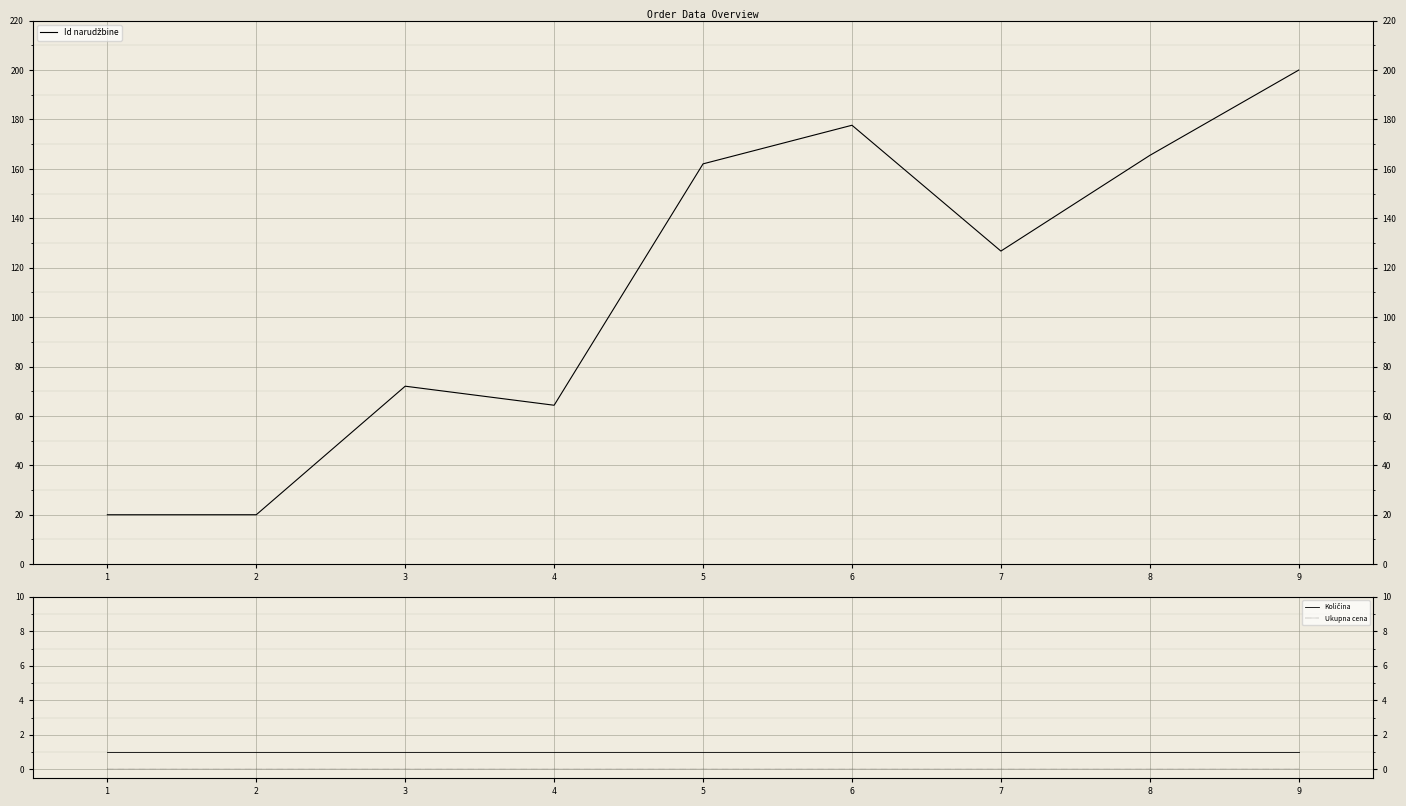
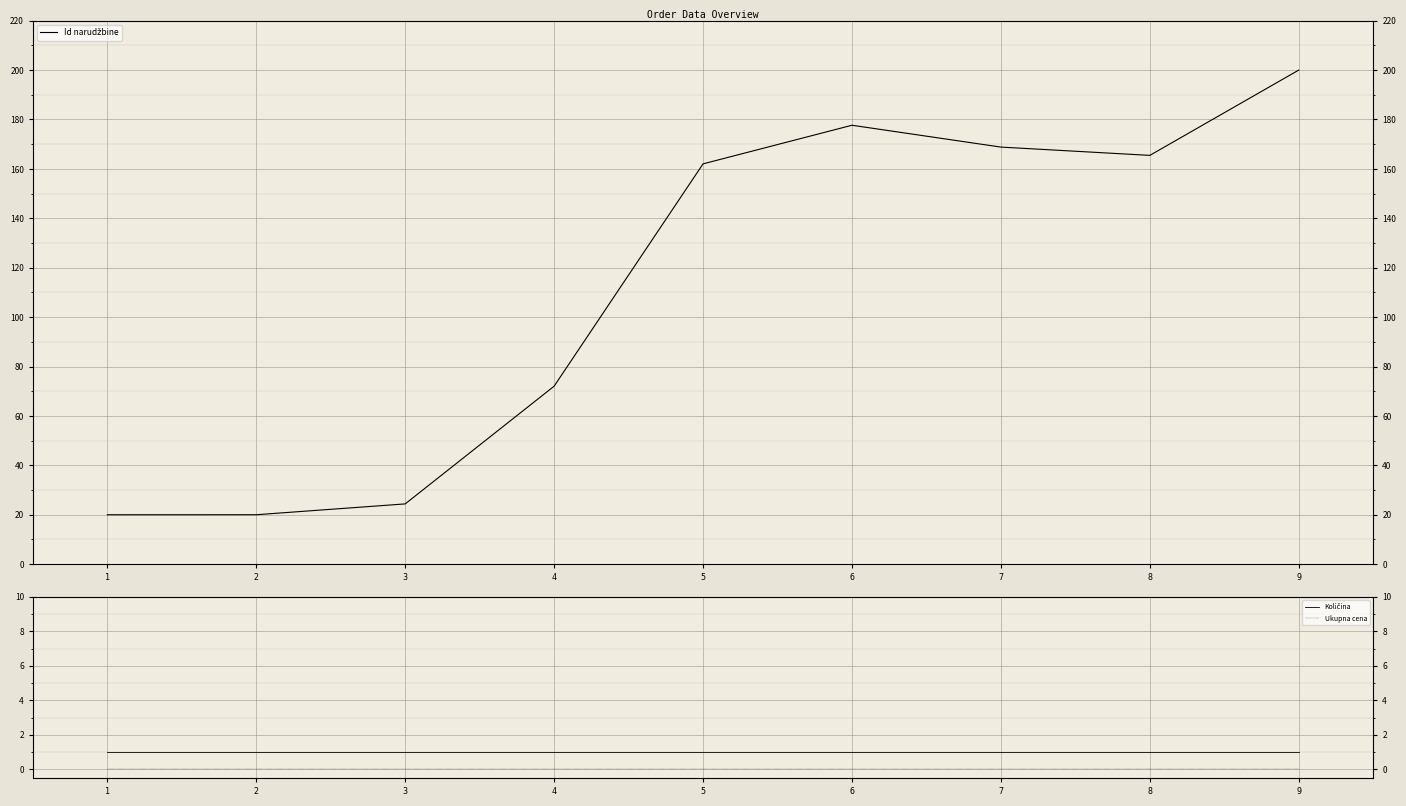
Order Data Overview, 3: 72 -> 24
Order Data Overview, 4: 64 -> 72
Order Data Overview, 7: 127 -> 169
